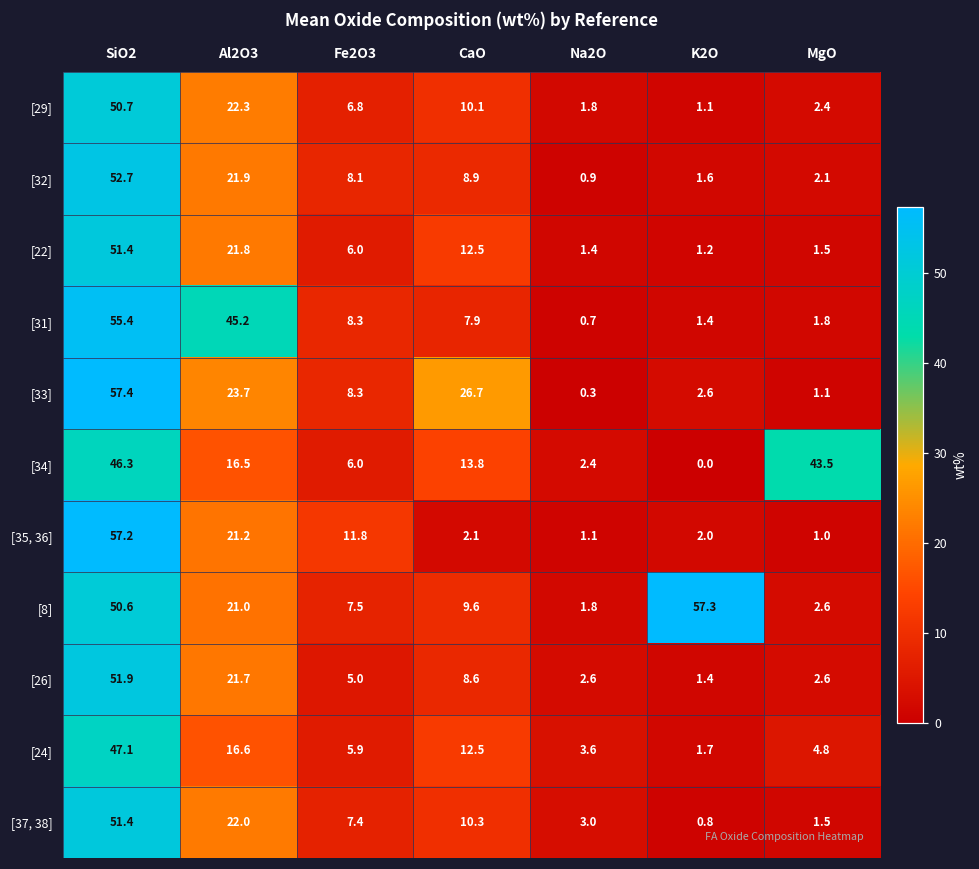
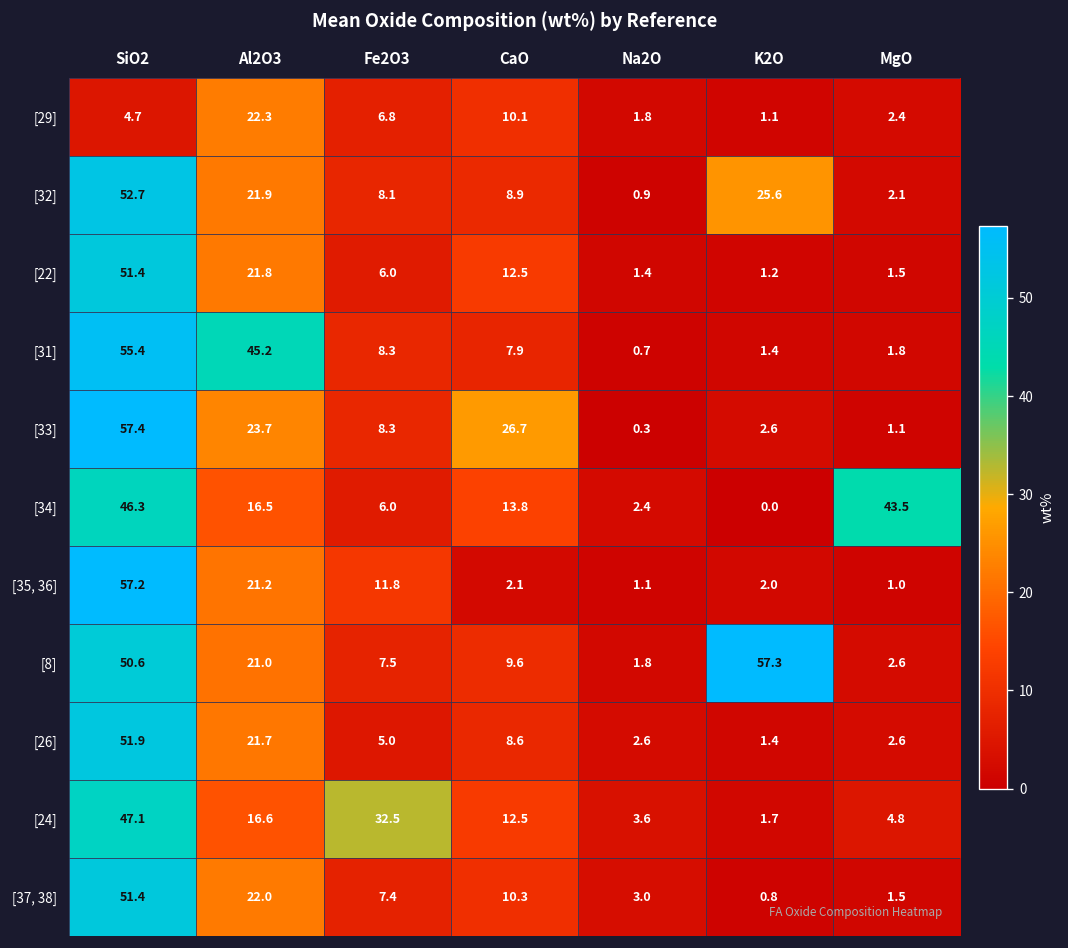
[29], SiO2: 50.7 -> 4.7
[32], K2O: 1.6 -> 25.6
[24], Fe2O3: 5.9 -> 32.5
